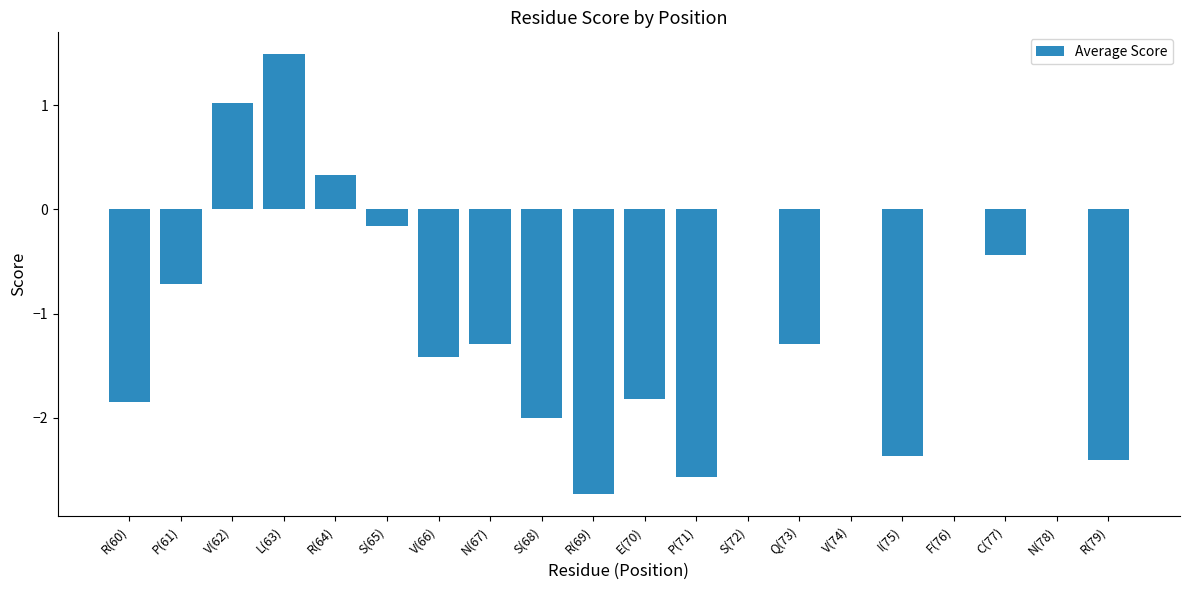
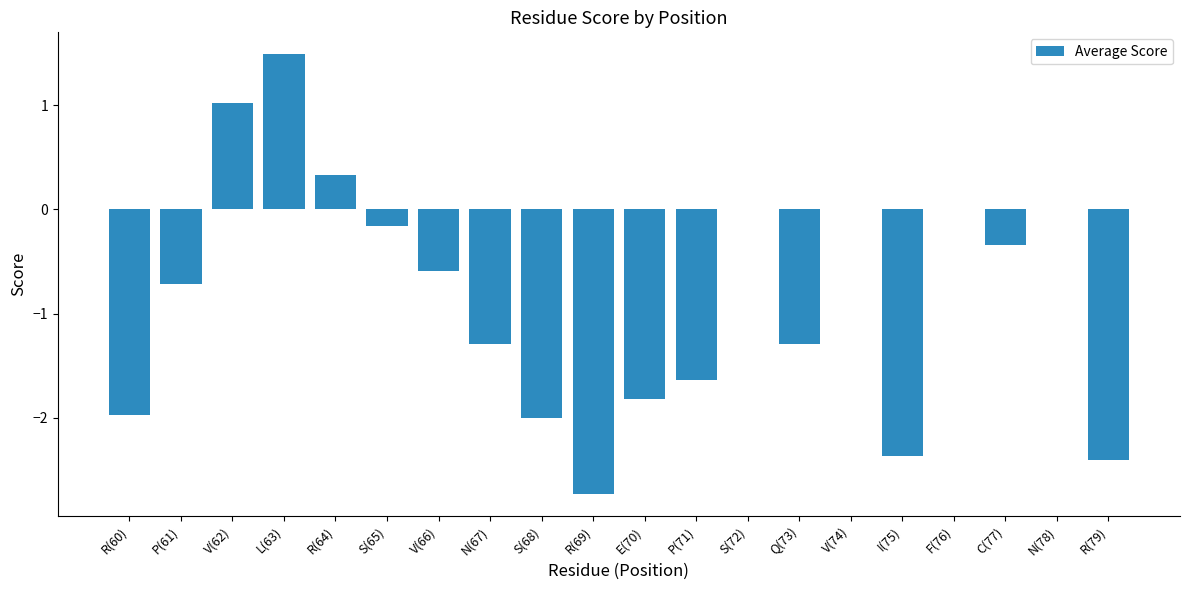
R(60): -1.85 -> -1.98
V(66): -1.41 -> -0.59
P(71): -2.57 -> -1.64
C(77): -0.44 -> -0.34
